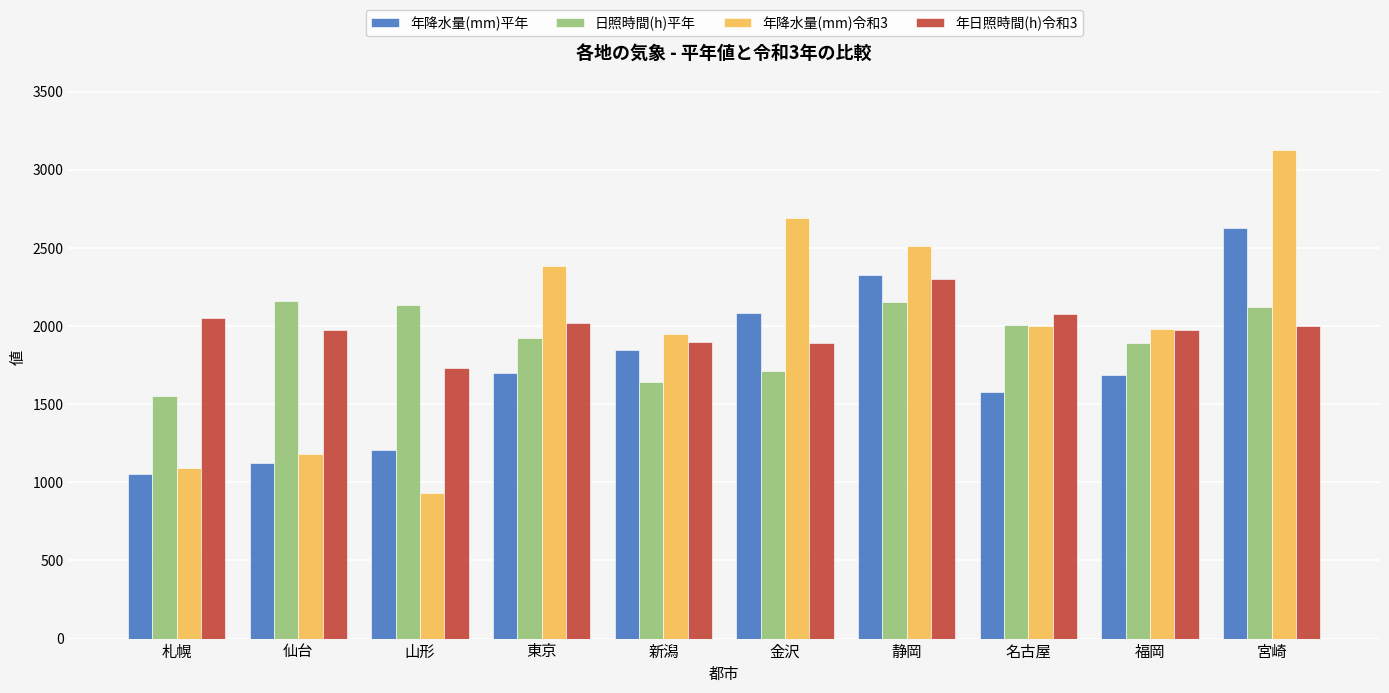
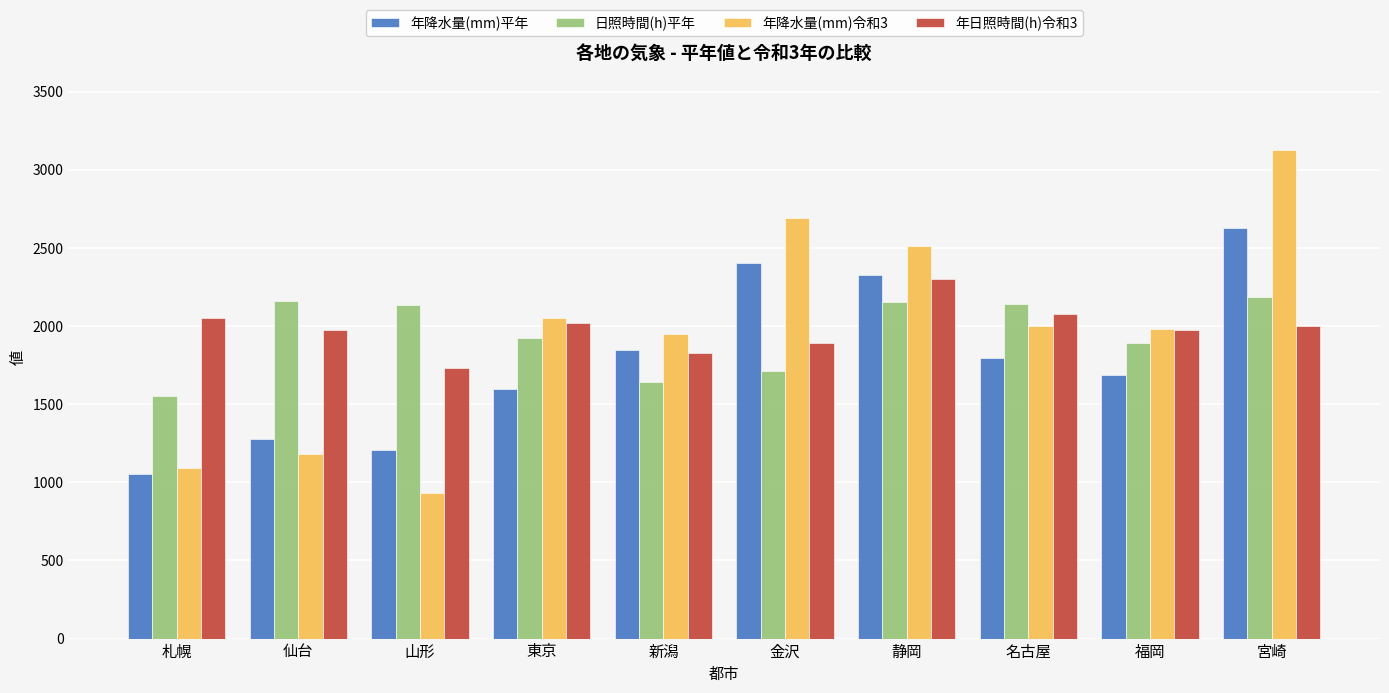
年降水量(mm)平年, 仙台: 1120 -> 1280
年降水量(mm)平年, 東京: 1700 -> 1600
年降水量(mm)令和3, 東京: 2380 -> 2050
年日照時間(h)令和3, 新潟: 1900 -> 1830
年降水量(mm)平年, 金沢: 2080 -> 2400
年降水量(mm)平年, 名古屋: 1580 -> 1790
日照時間(h)平年, 名古屋: 2010 -> 2140
日照時間(h)平年, 宮崎: 2120 -> 2180
